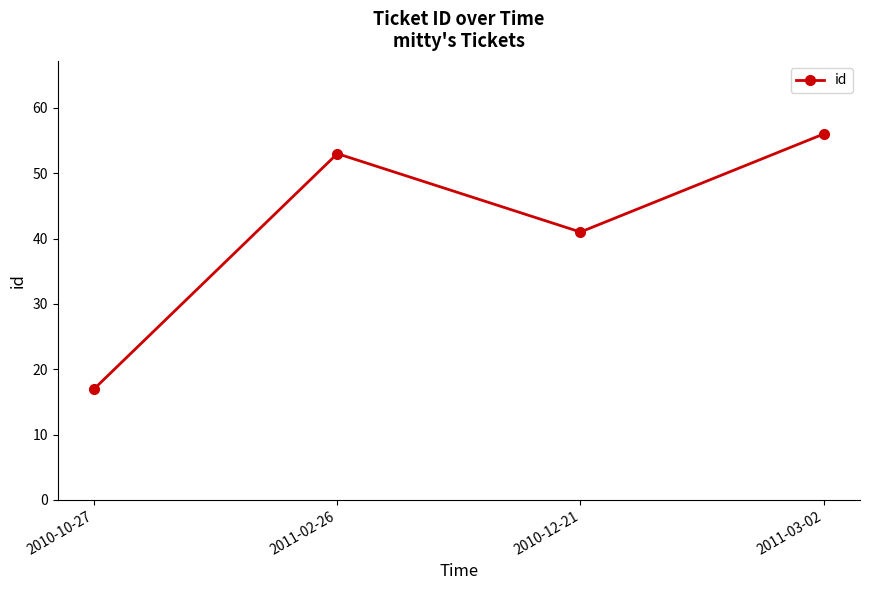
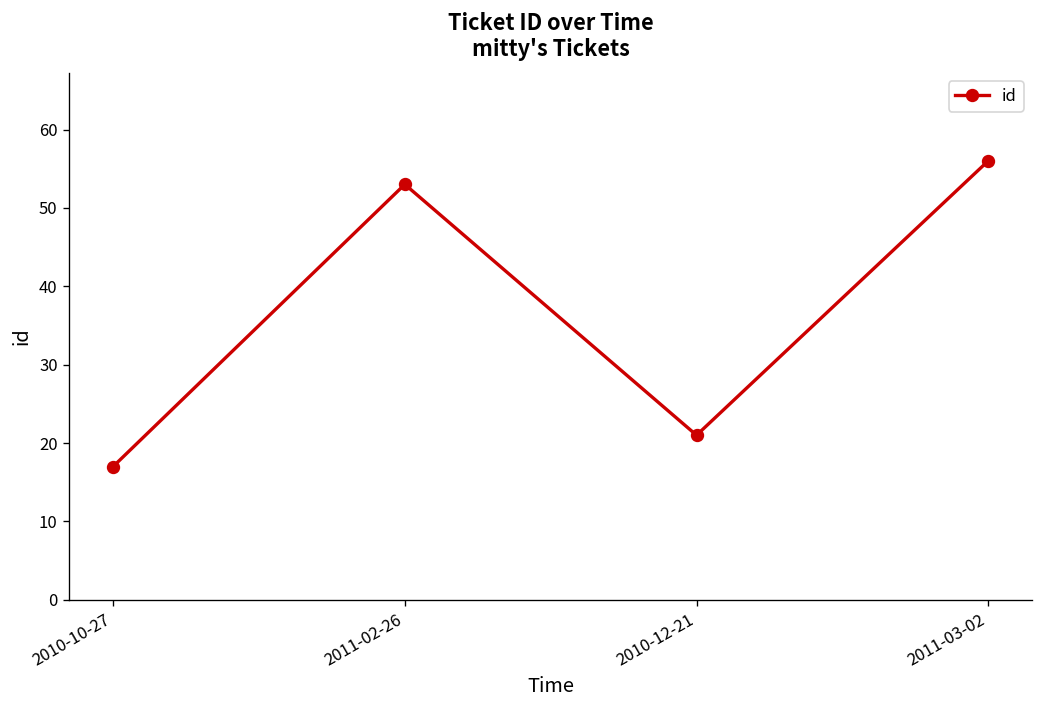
2010-12-21: 41 -> 21
